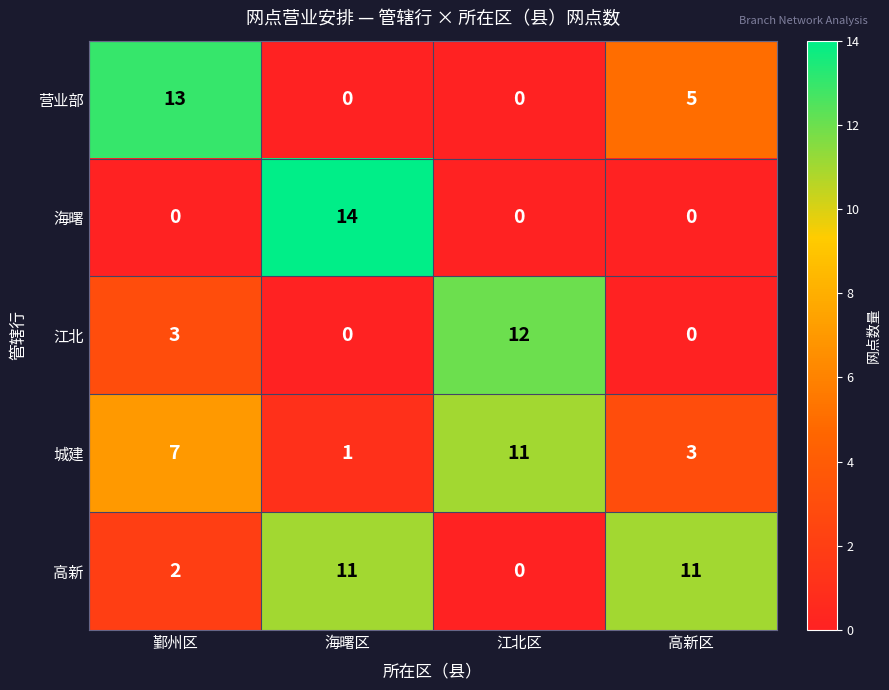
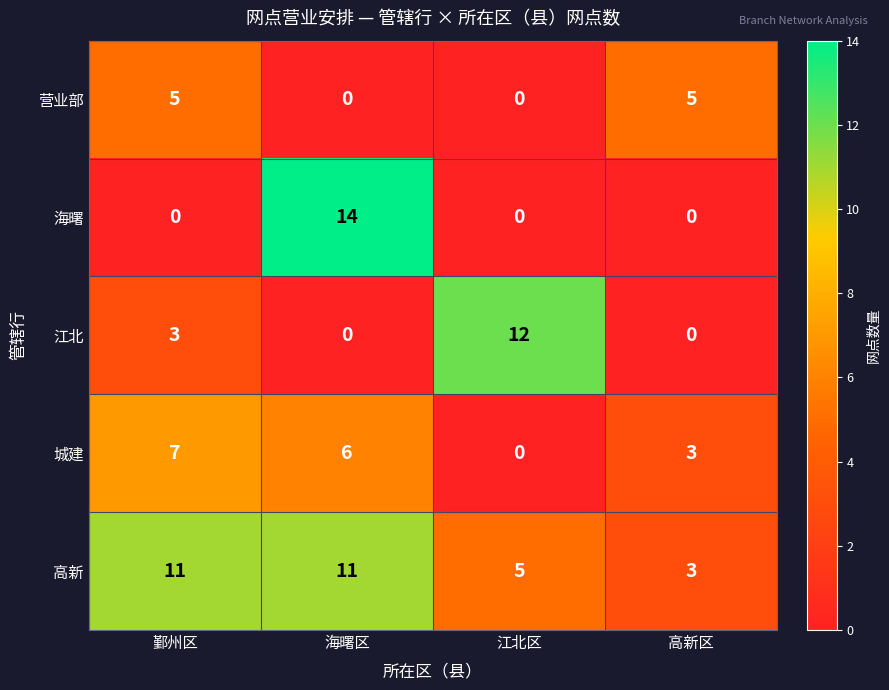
营业部, 鄞州区: 13 -> 5
城建, 海曙区: 1 -> 6
城建, 江北区: 11 -> 0
高新, 鄞州区: 2 -> 11
高新, 江北区: 0 -> 5
高新, 高新区: 11 -> 3
